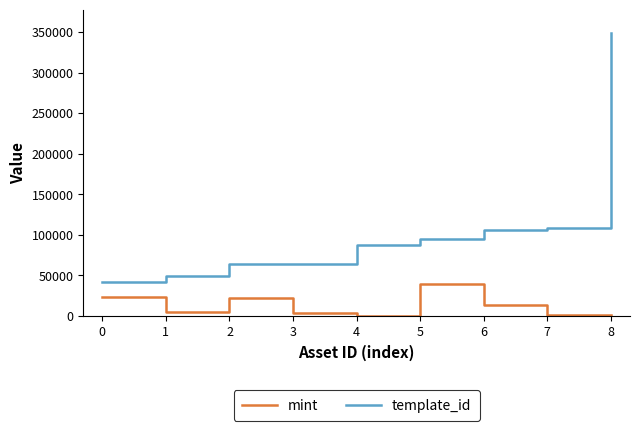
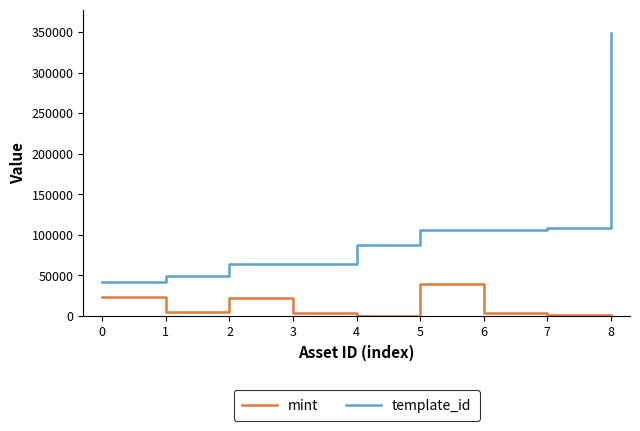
template_id, 5: 100000 -> 110000
mint, 6: 10000 -> 0
